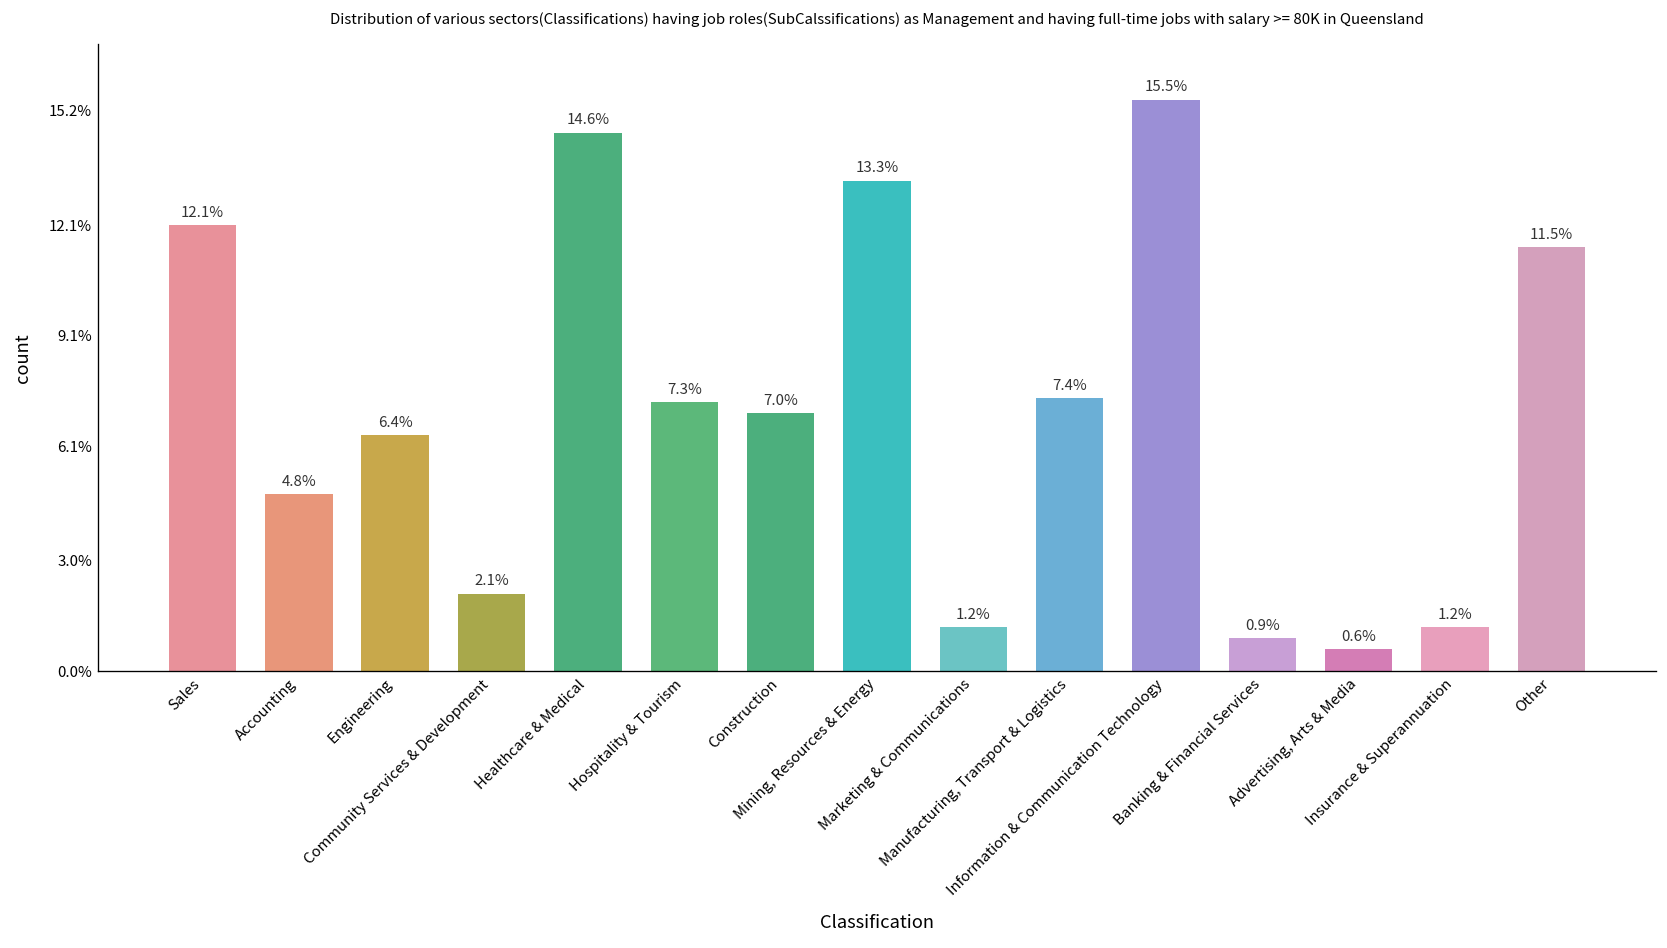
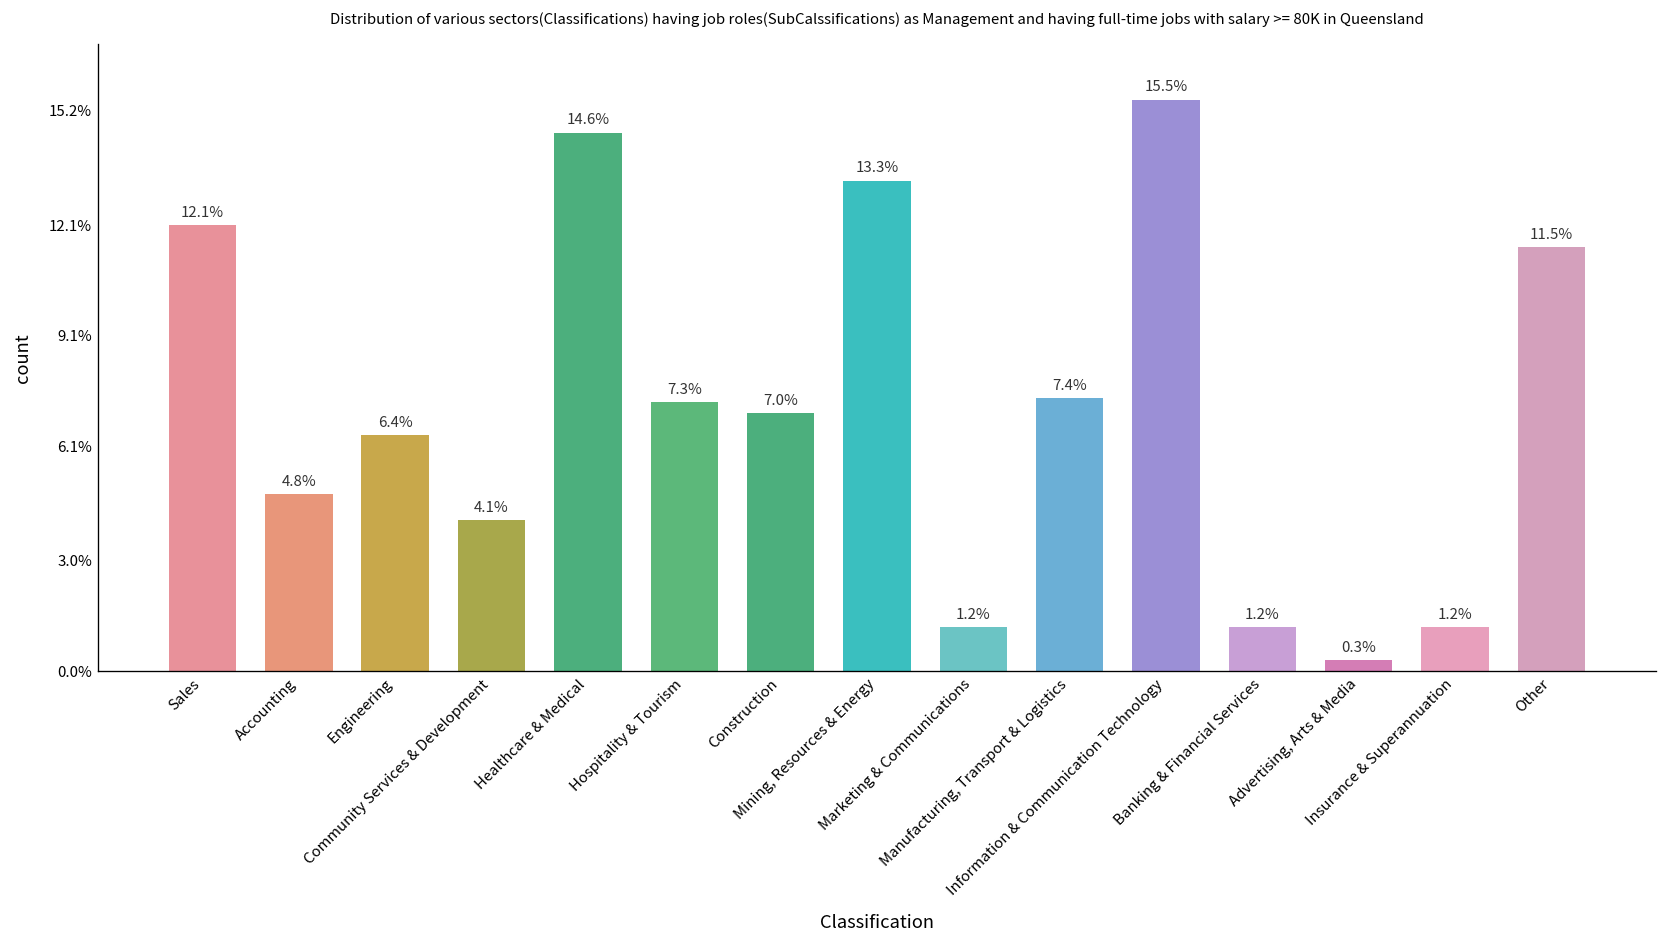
Community Services & Development: 2.1% -> 4.1%
Banking & Financial Services: 0.9% -> 1.2%
Advertising, Arts & Media: 0.6% -> 0.3%
